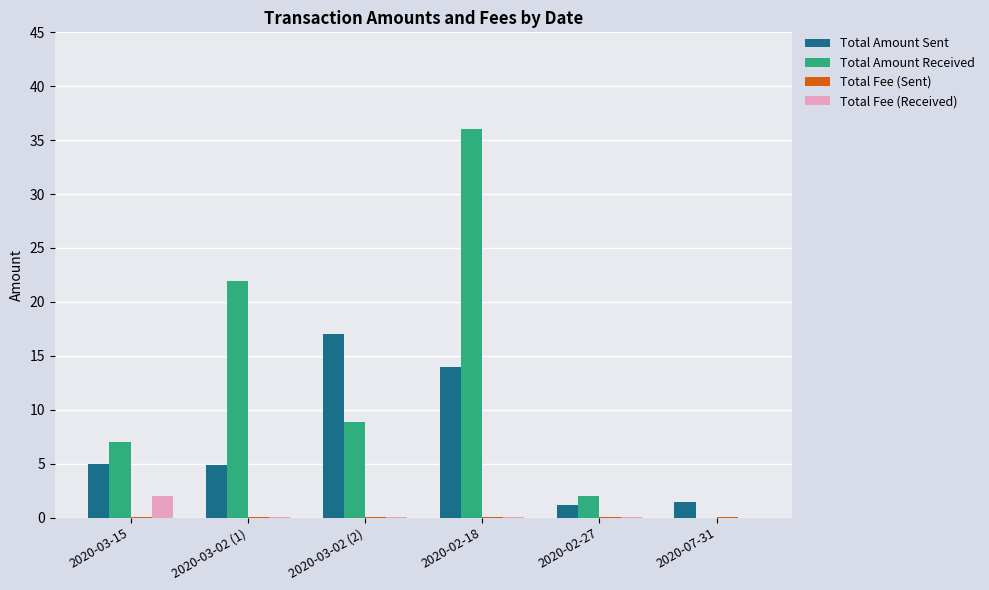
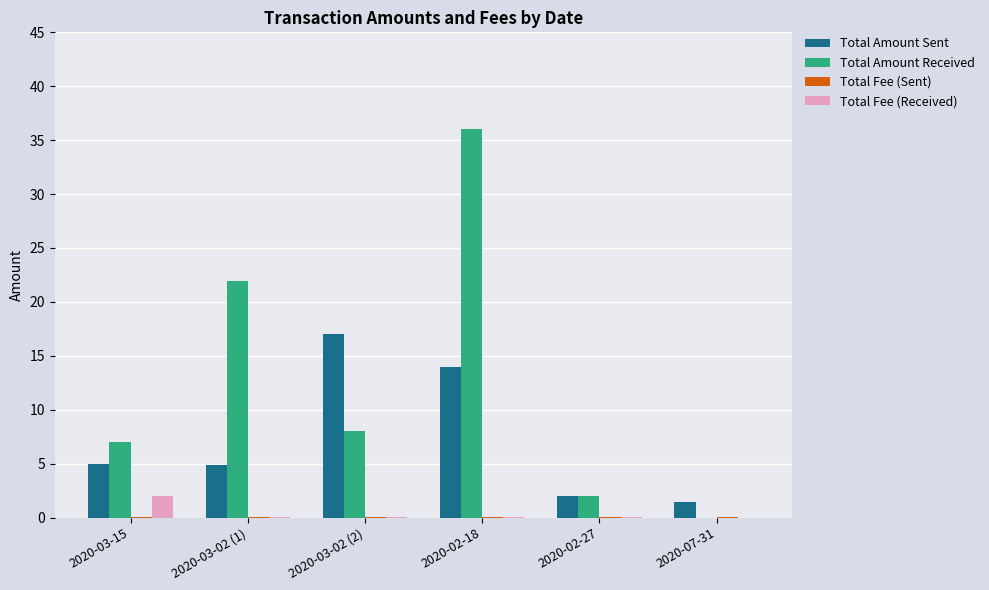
Total Amount Received, 2020-03-02 (2): 8.9 -> 8.0
Total Amount Sent, 2020-02-27: 1.2 -> 2.0
